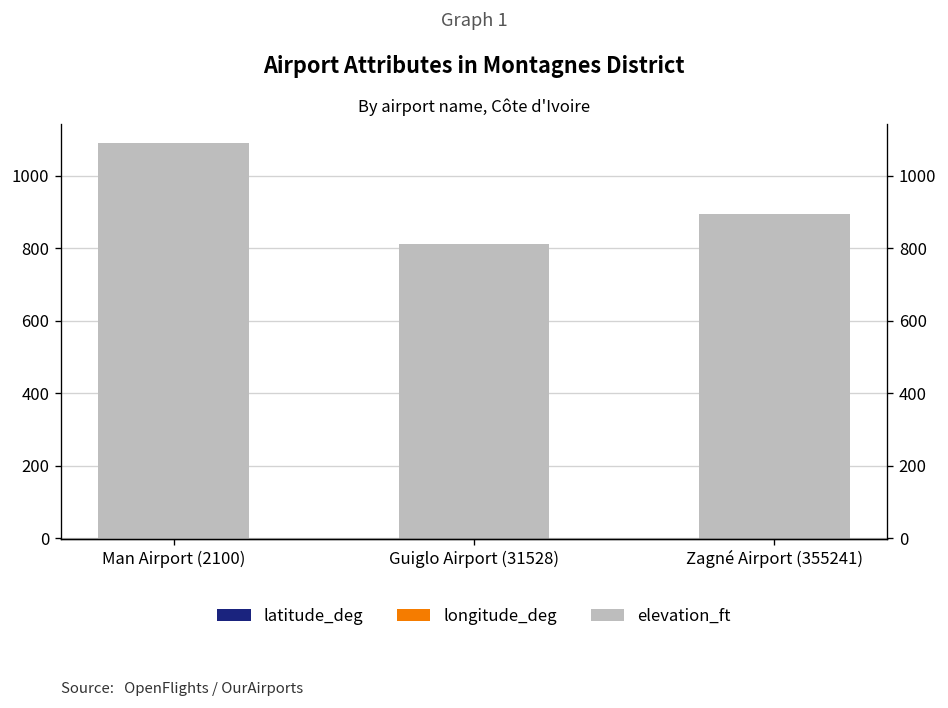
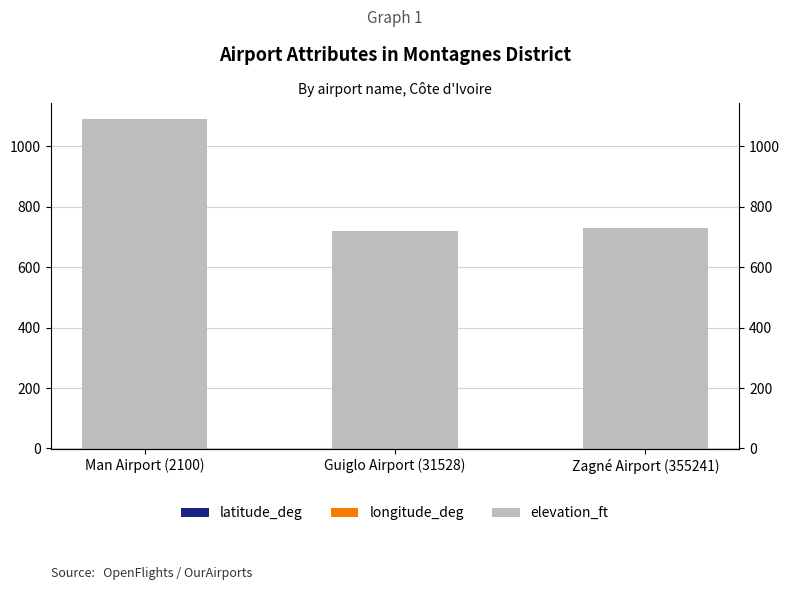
elevation_ft, Guiglo Airport (31528): 810 -> 720
elevation_ft, Zagné Airport (355241): 890 -> 730
